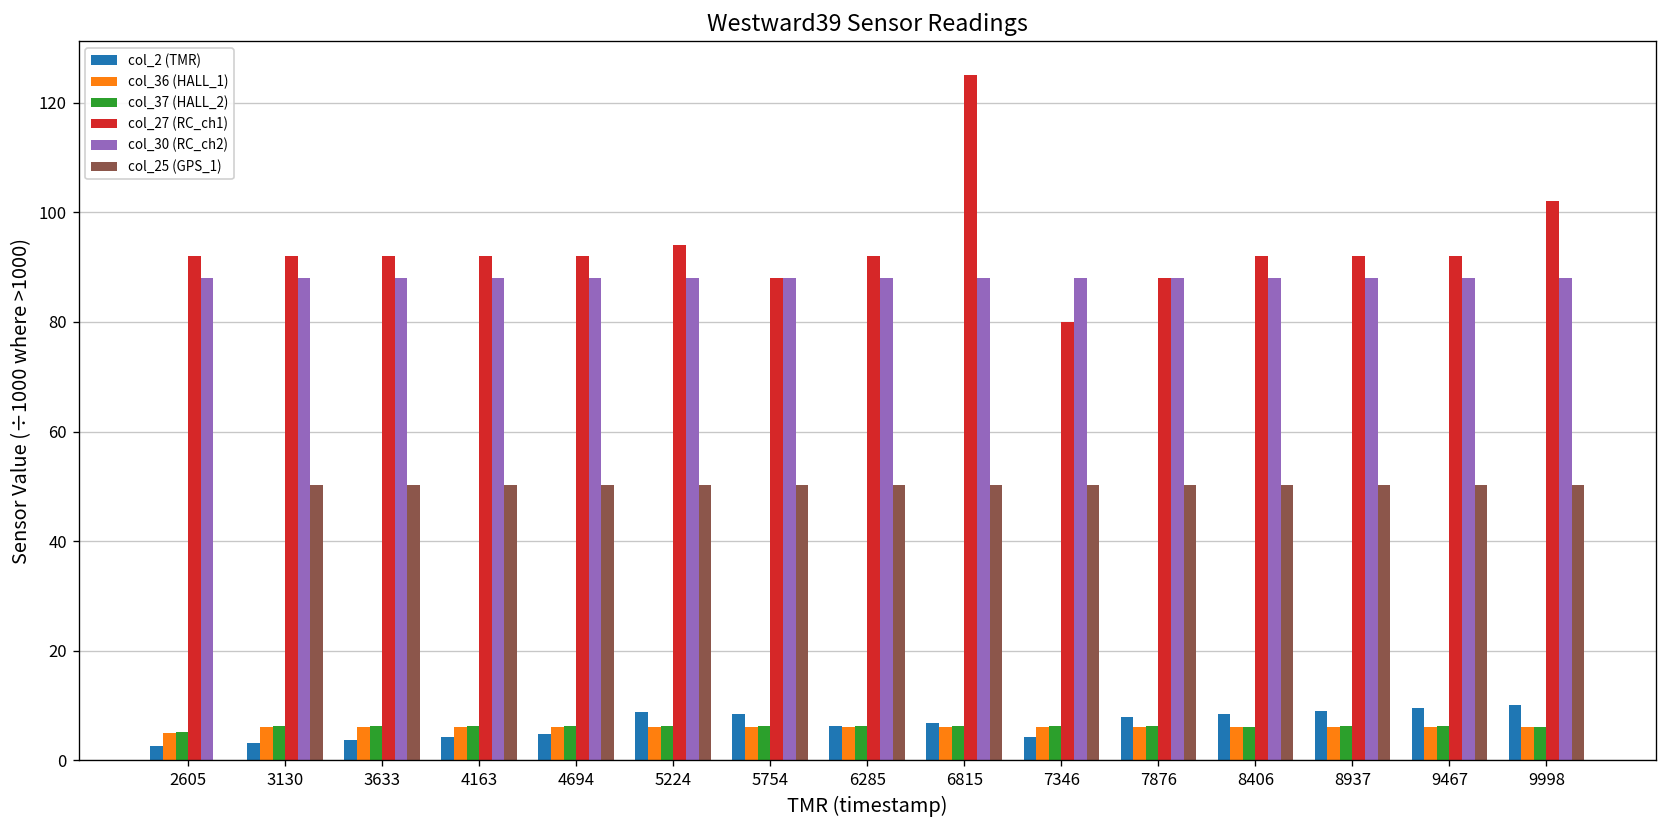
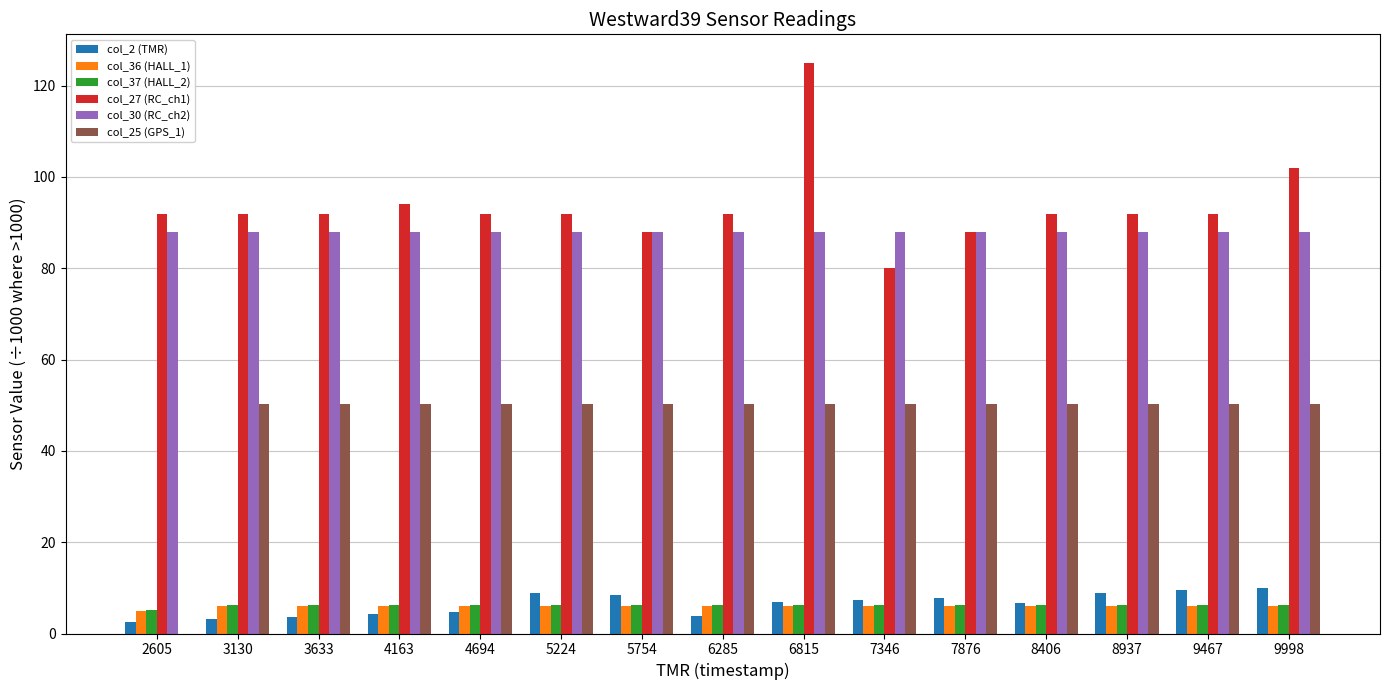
col_27 (RC_ch1), 4163: 92 -> 94
col_27 (RC_ch1), 5224: 94 -> 92
col_2 (TMR), 6285: 6 -> 4
col_2 (TMR), 7346: 4 -> 7
col_2 (TMR), 8406: 8 -> 7
